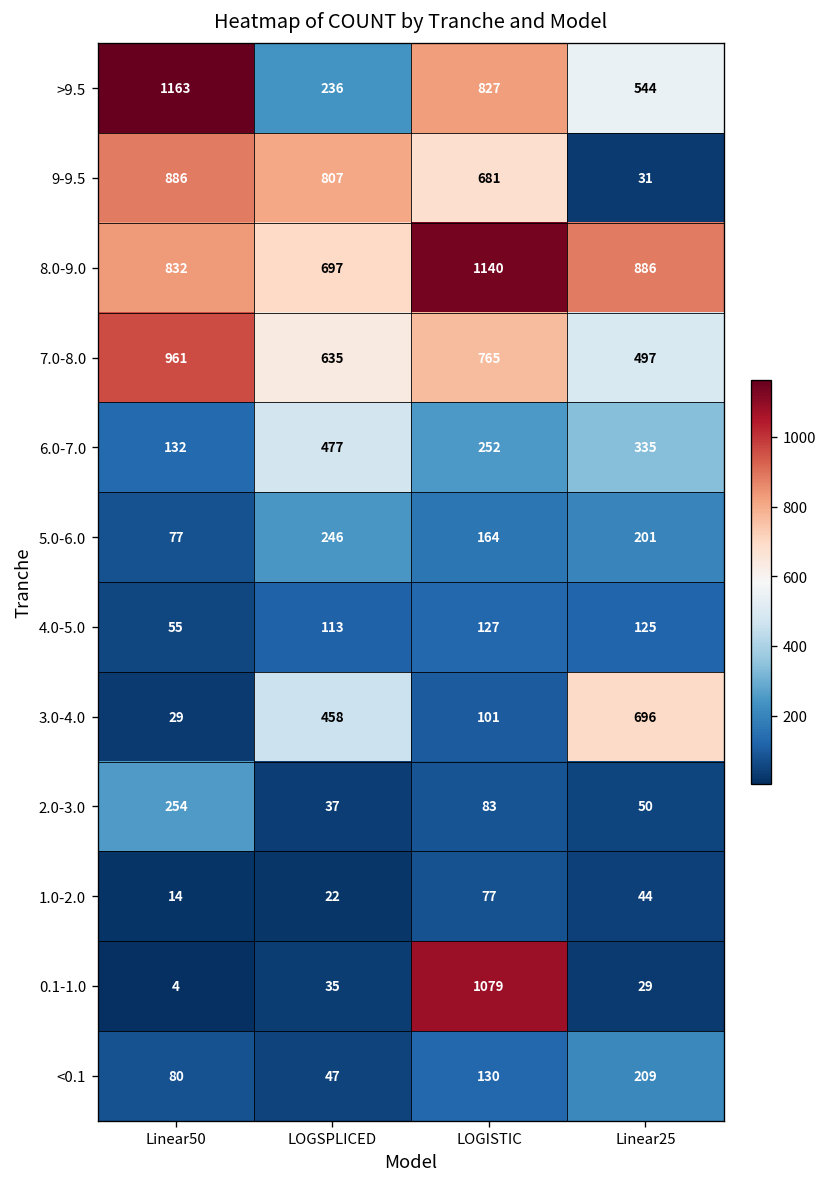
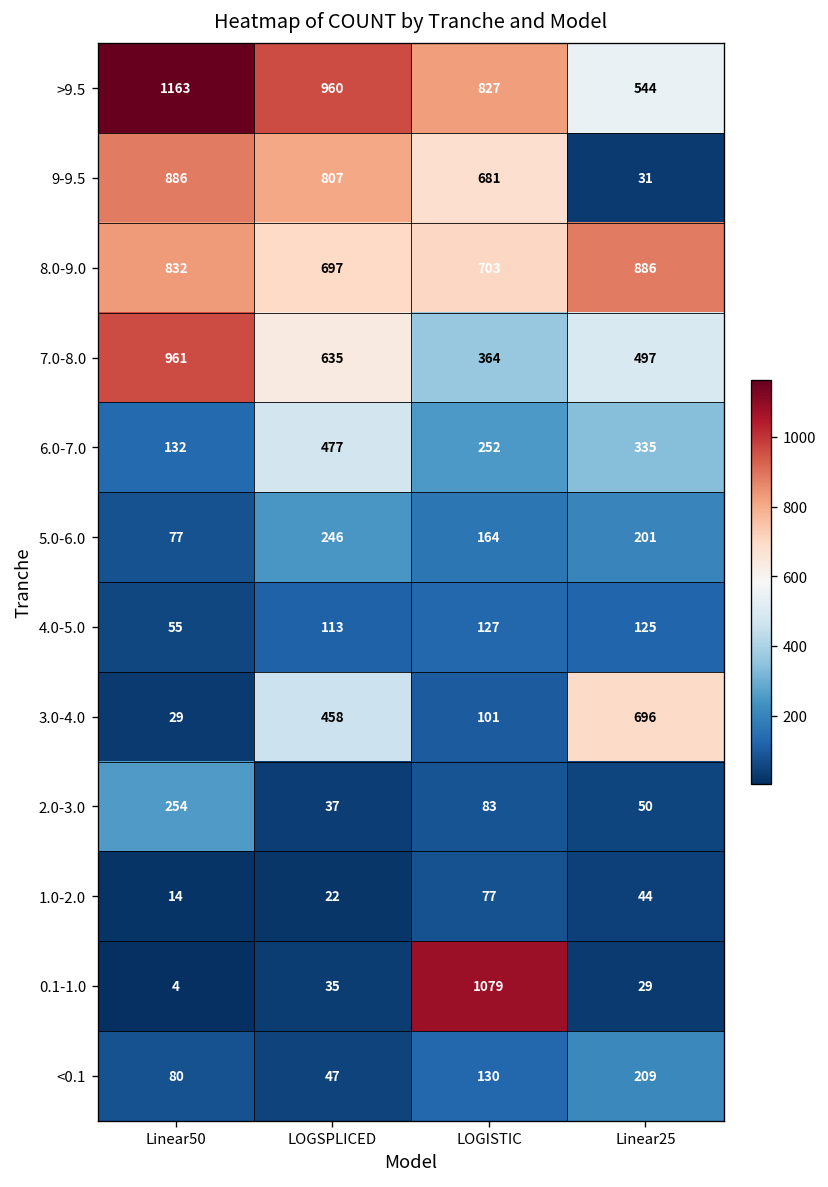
>9.5, LOGSPLICED: 236 -> 960
8.0-9.0, LOGISTIC: 1140 -> 703
7.0-8.0, LOGISTIC: 765 -> 364
